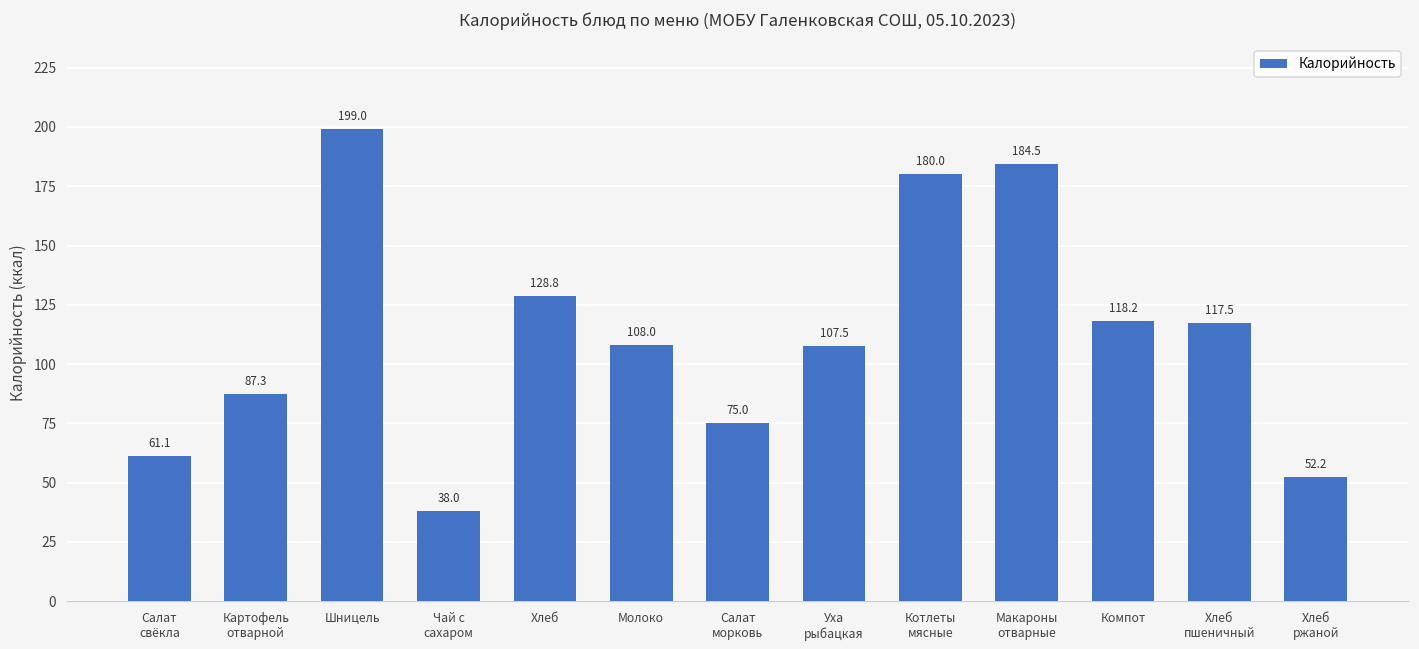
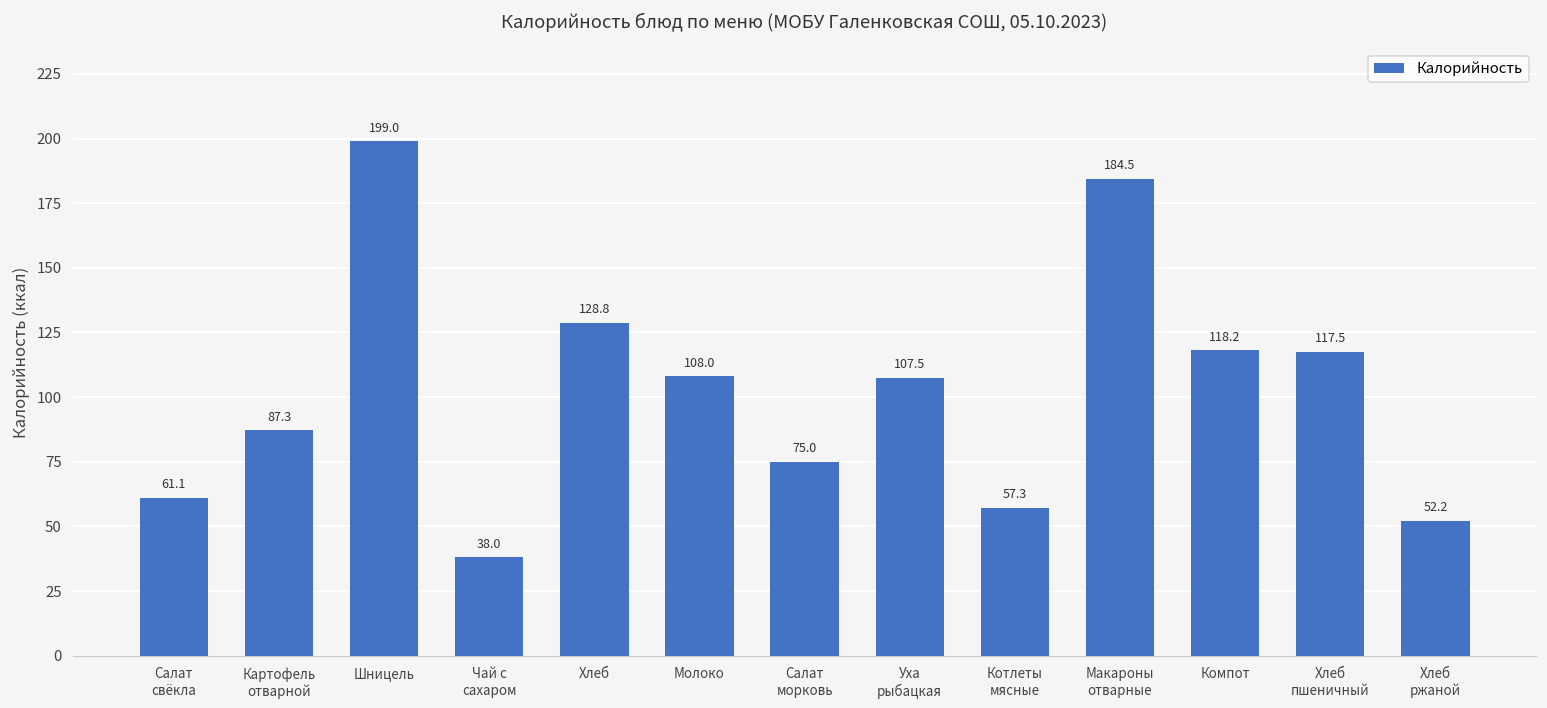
Котлеты мясные: 180.0 -> 57.3
